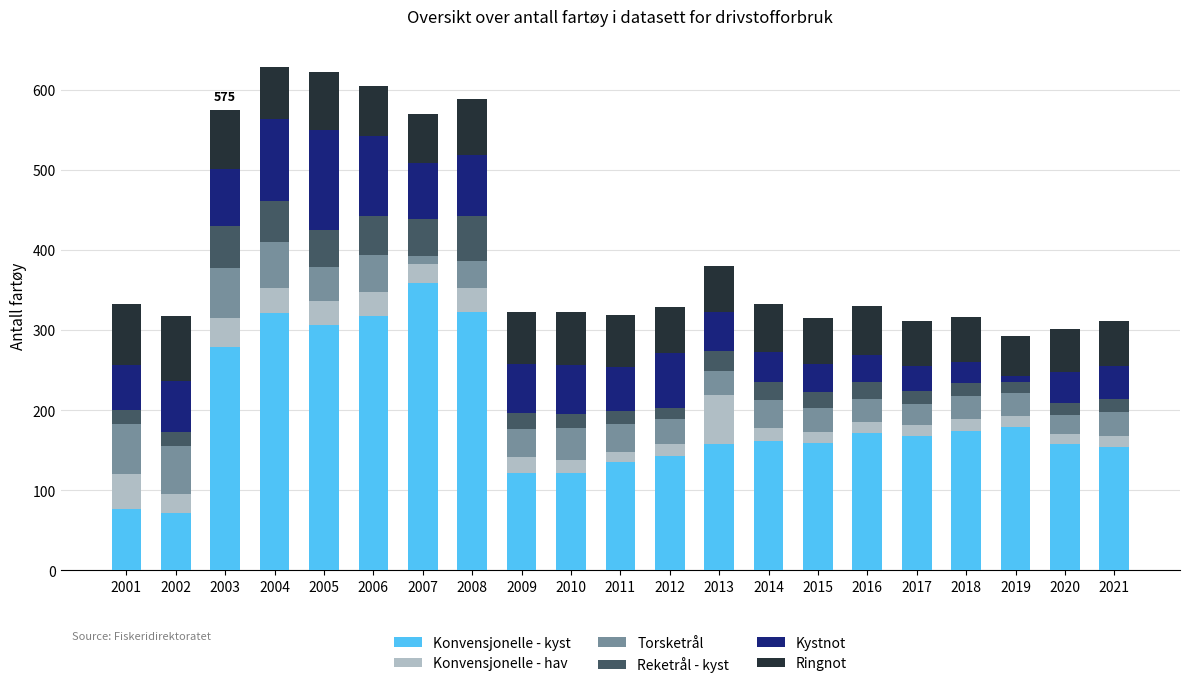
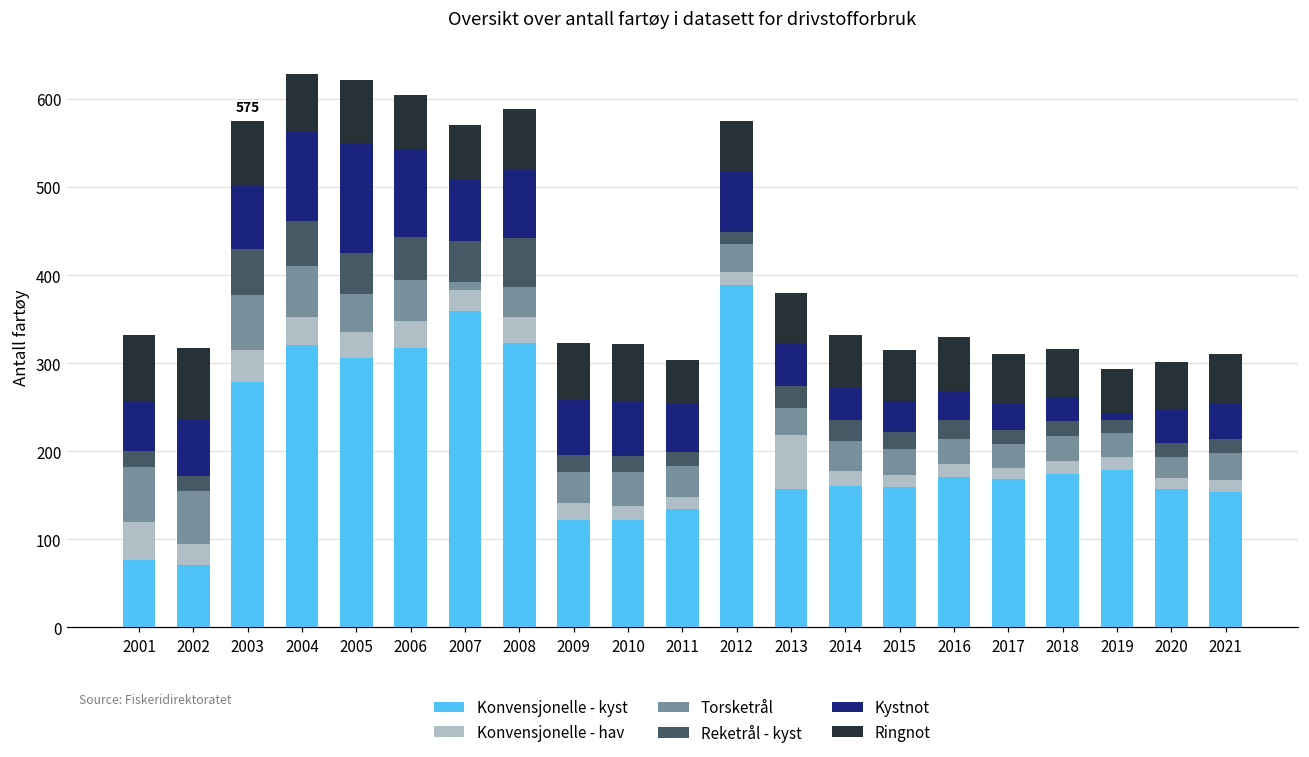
Ringnot, 2011: 70 -> 50
Konvensjonelle - kyst, 2012: 140 -> 390
